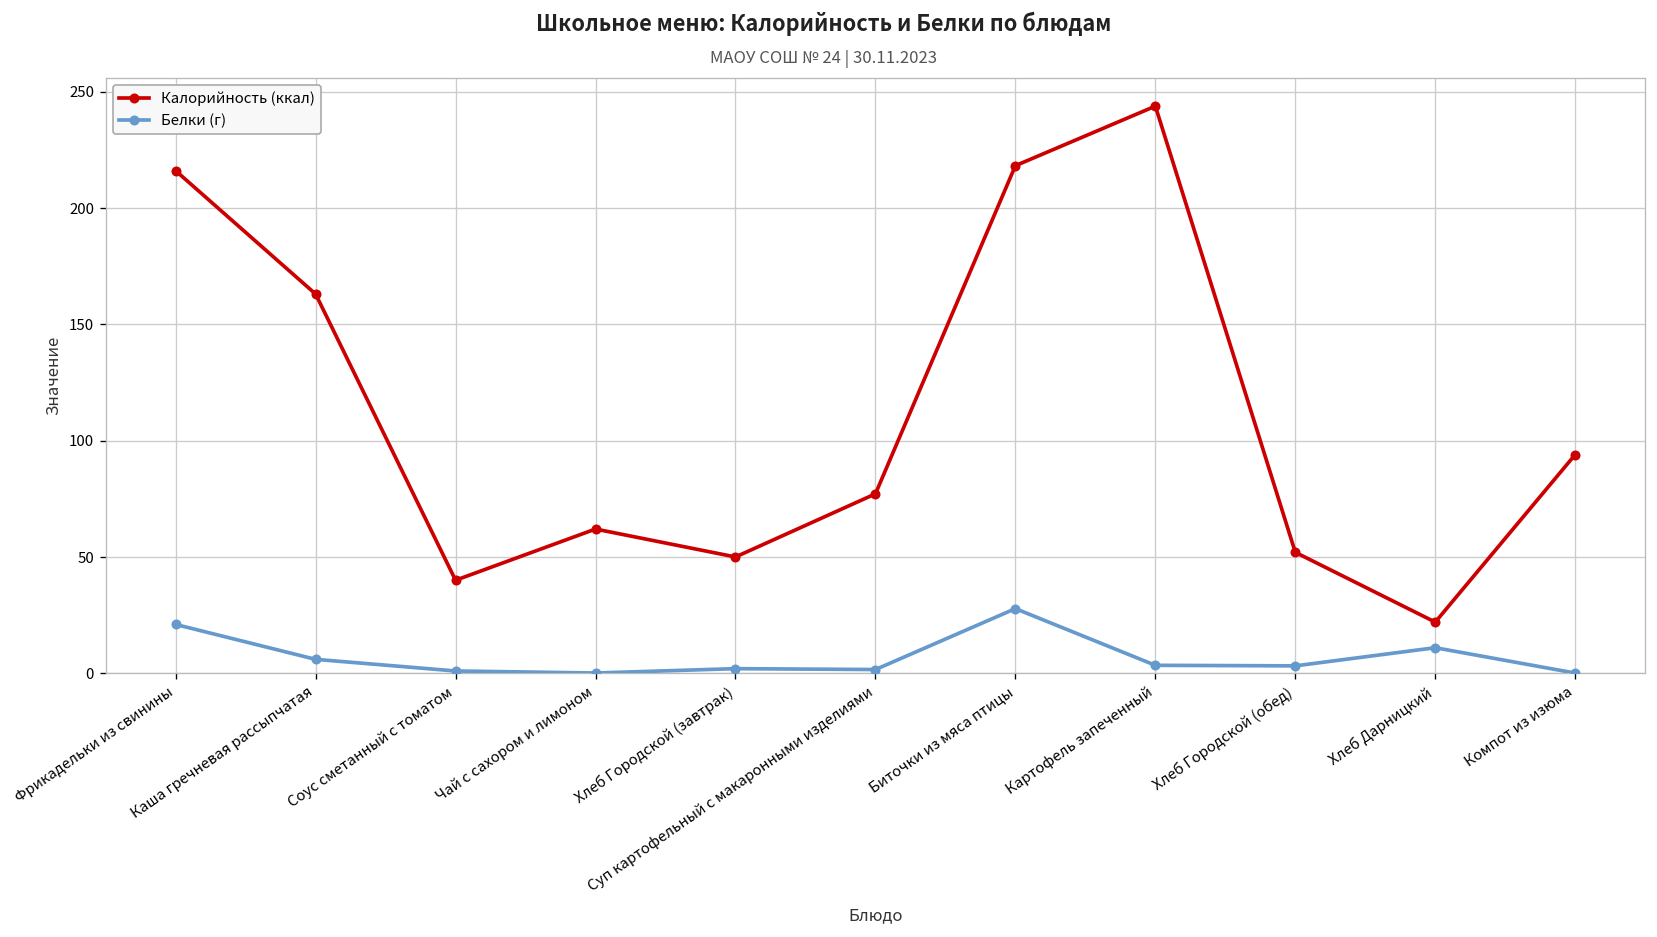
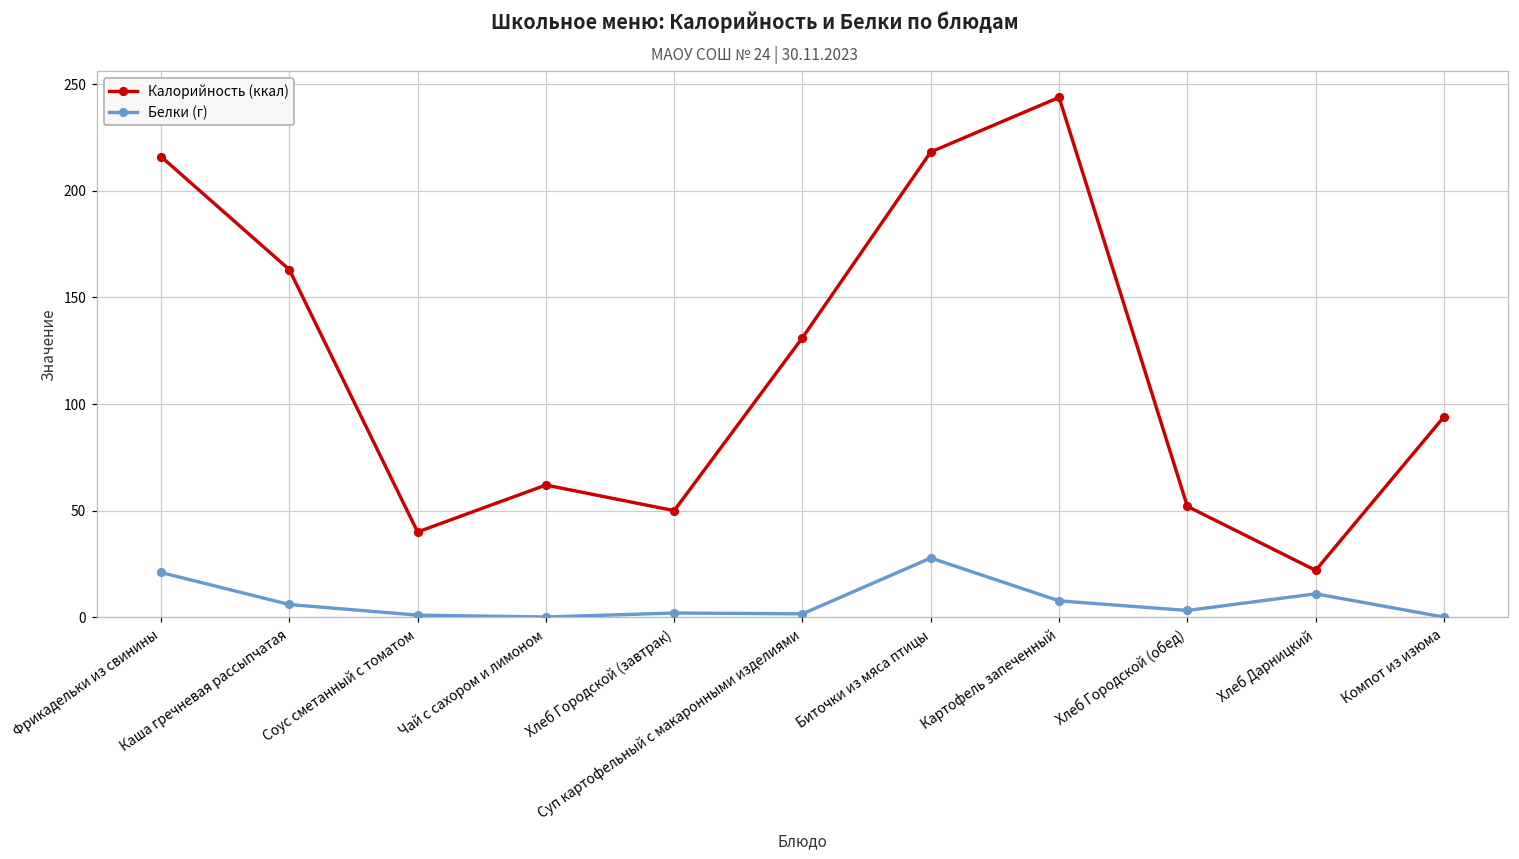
Калорийность (ккал), Суп картофельный с макаронными изделиями: 77 -> 131
Белки (г), Картофель запеченный: 3 -> 8
